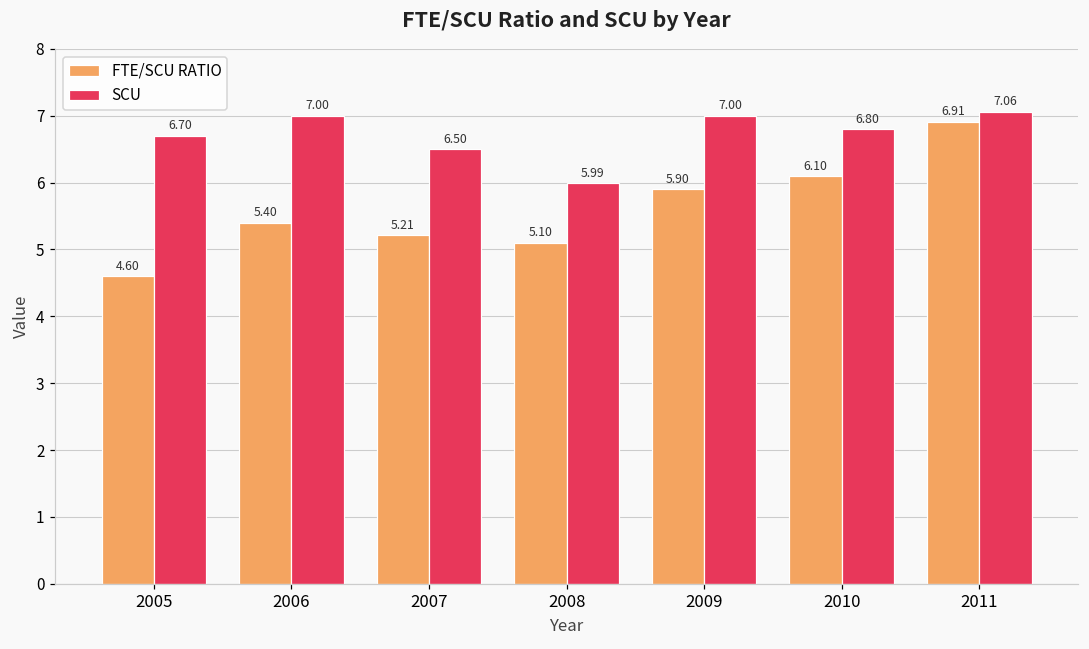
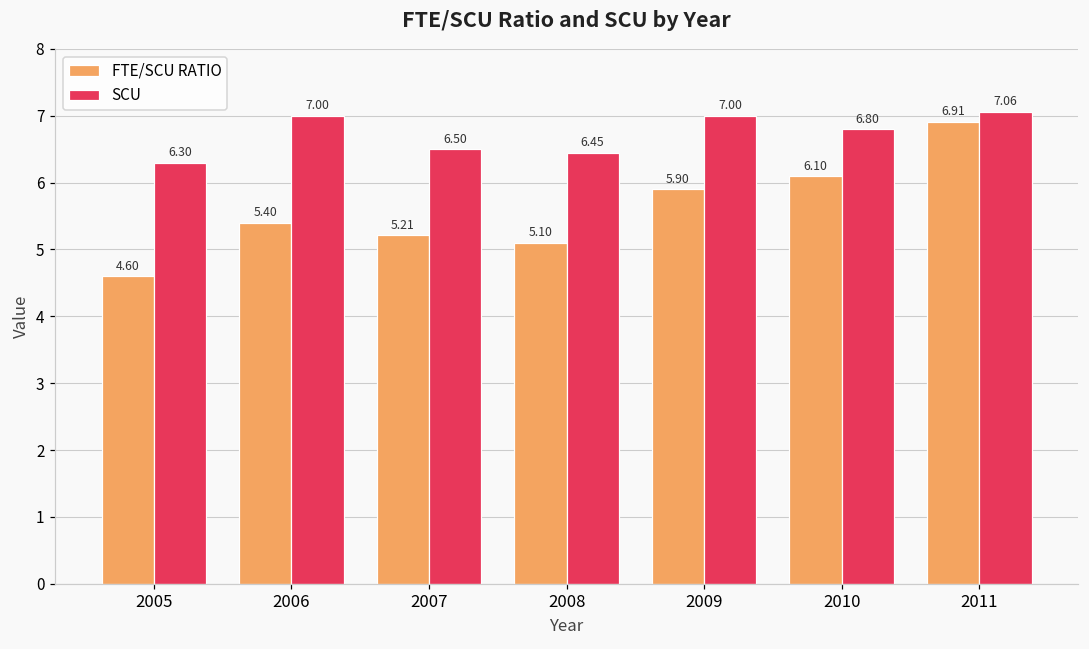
SCU, 2005: 6.70 -> 6.30
SCU, 2008: 5.99 -> 6.45
